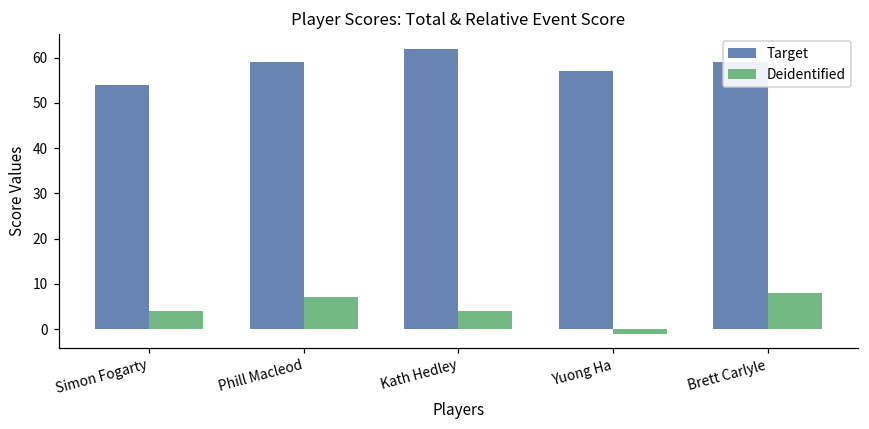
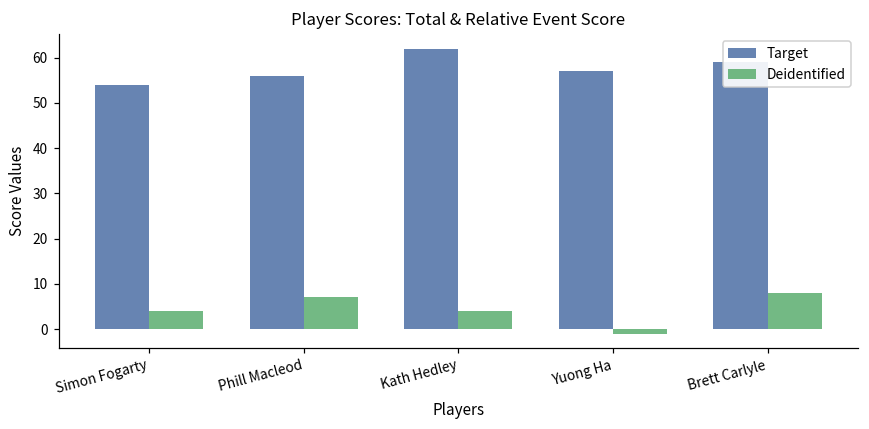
Target, Phill Macleod: 59 -> 56
